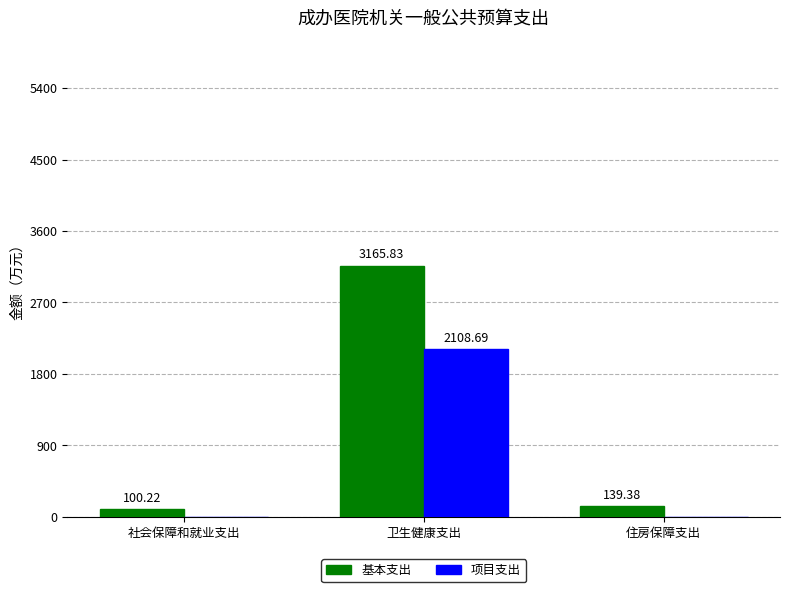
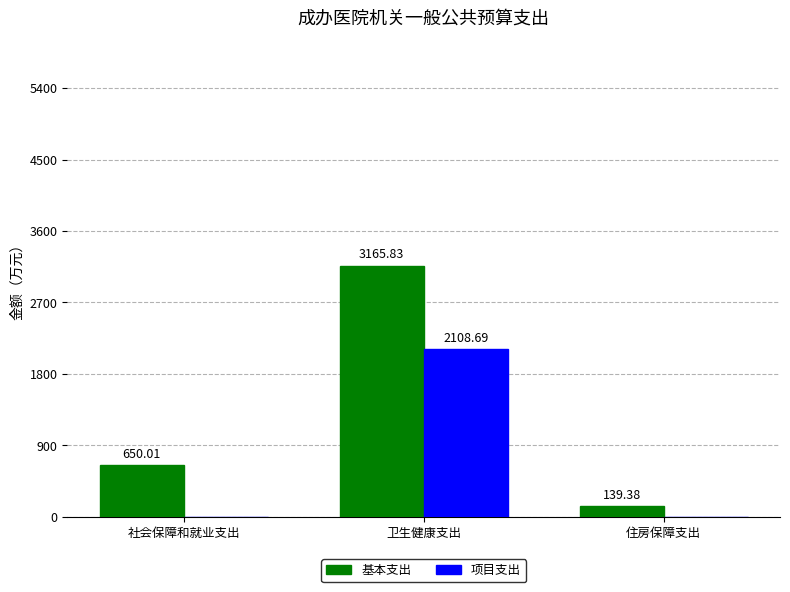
基本支出, 社会保障和就业支出: 100.22 -> 650.01
